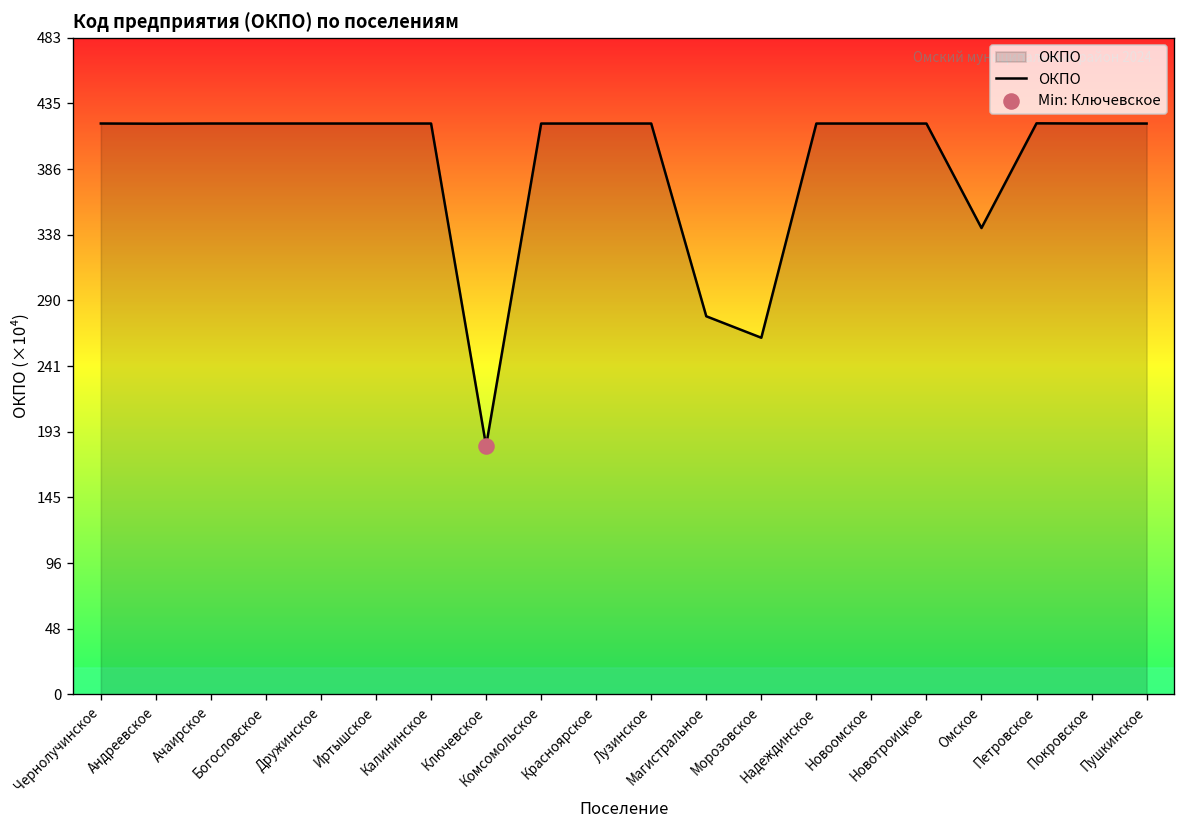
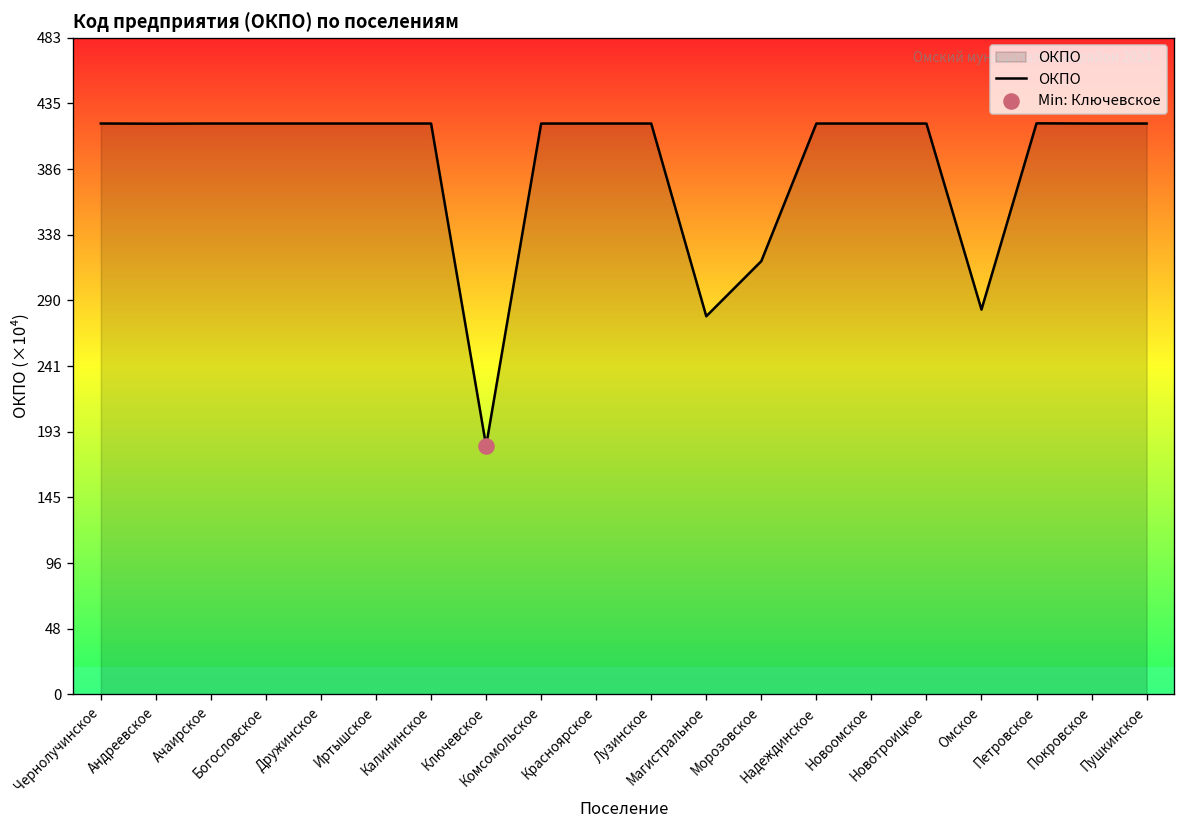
ОКПО, Морозовское: 262 -> 319
ОКПО, Омское: 343 -> 283
